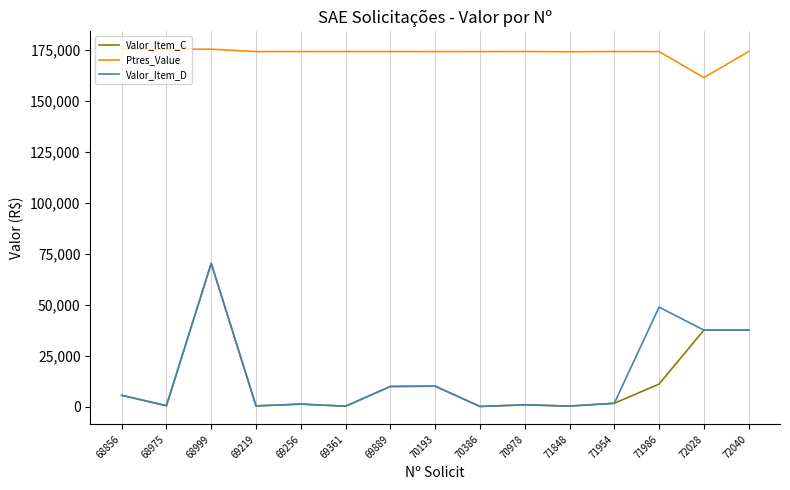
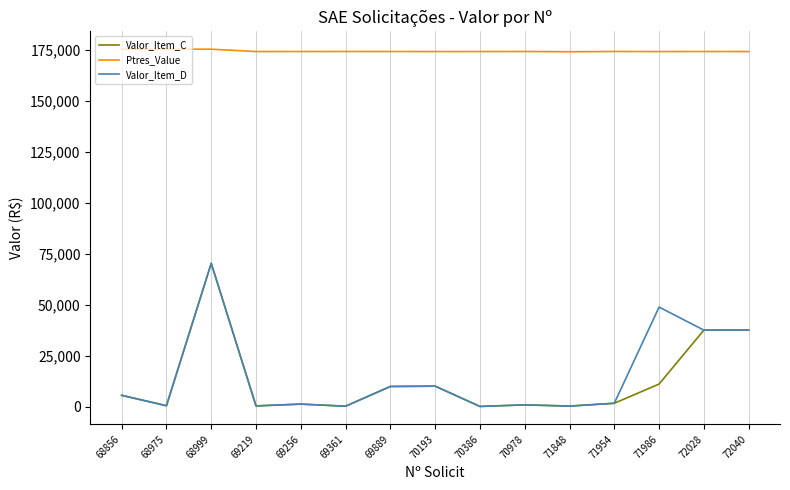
Ptres_Value, 72028: 161,000 -> 174,000
